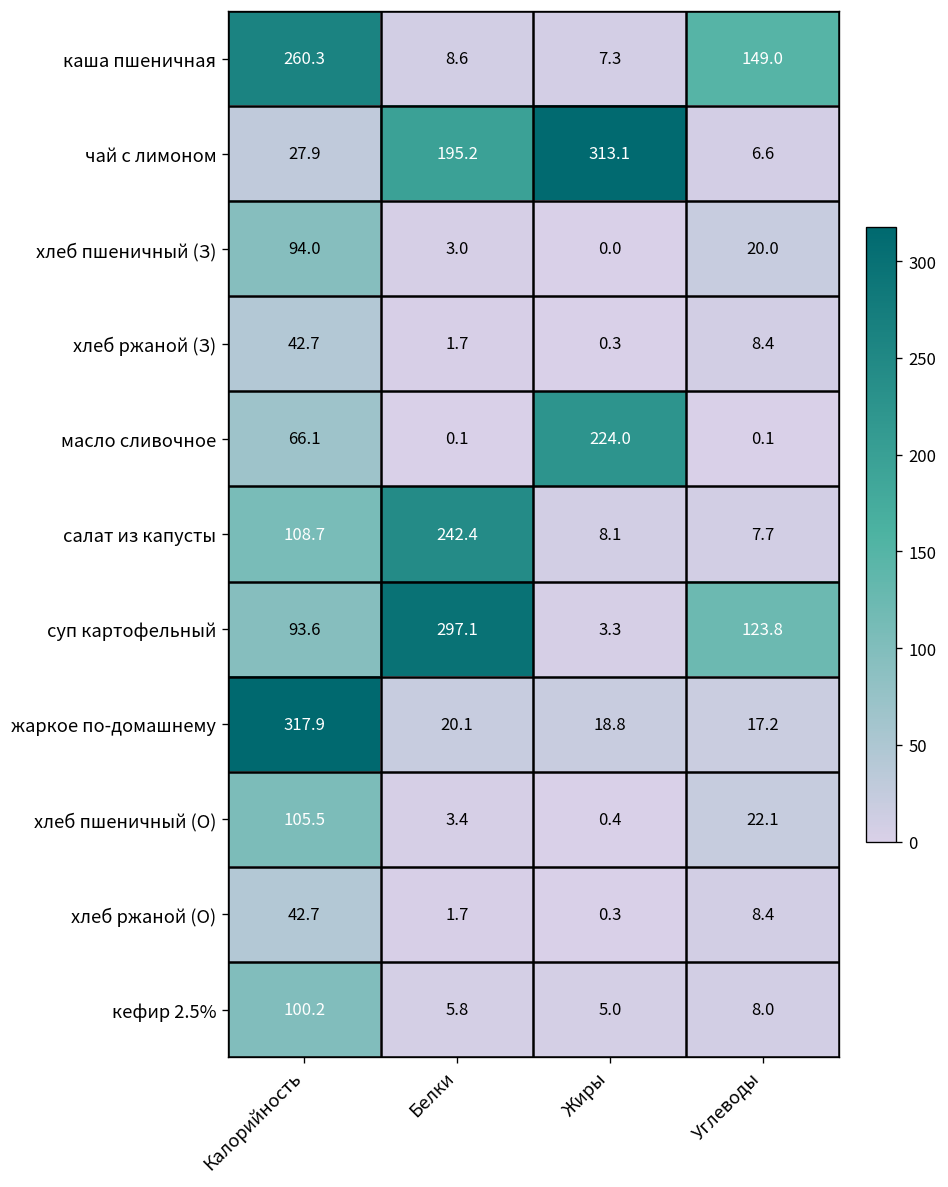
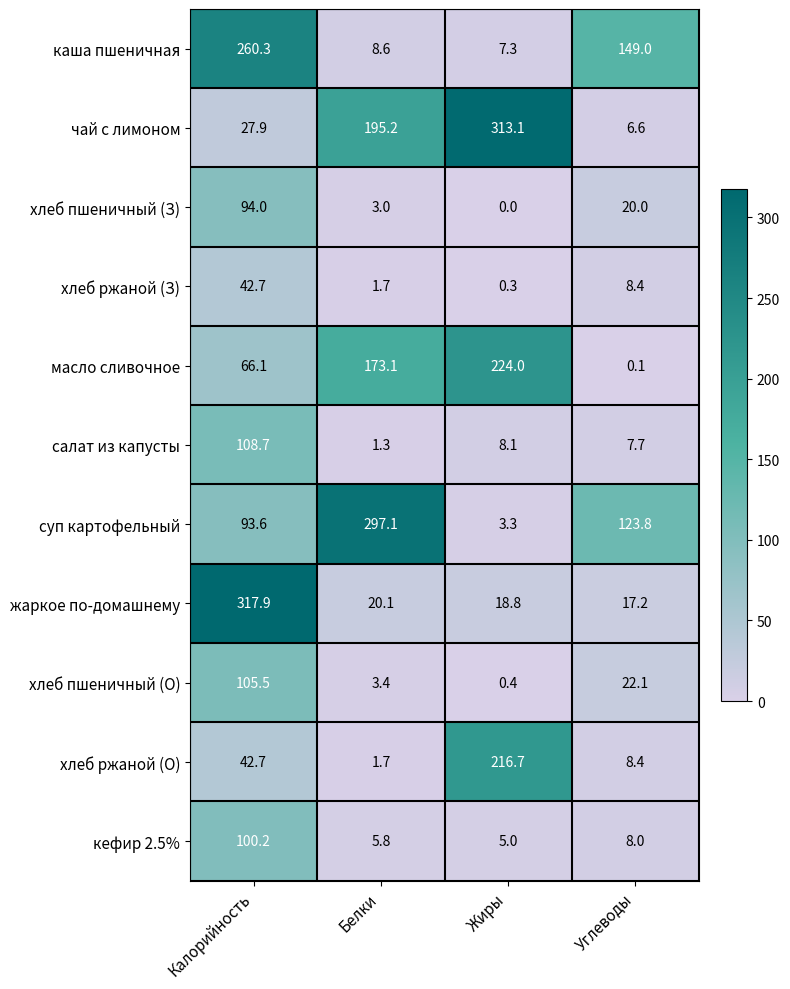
масло сливочное, Белки: 0.1 -> 173.1
салат из капусты, Белки: 242.4 -> 1.3
хлеб ржаной (О), Жиры: 0.3 -> 216.7
